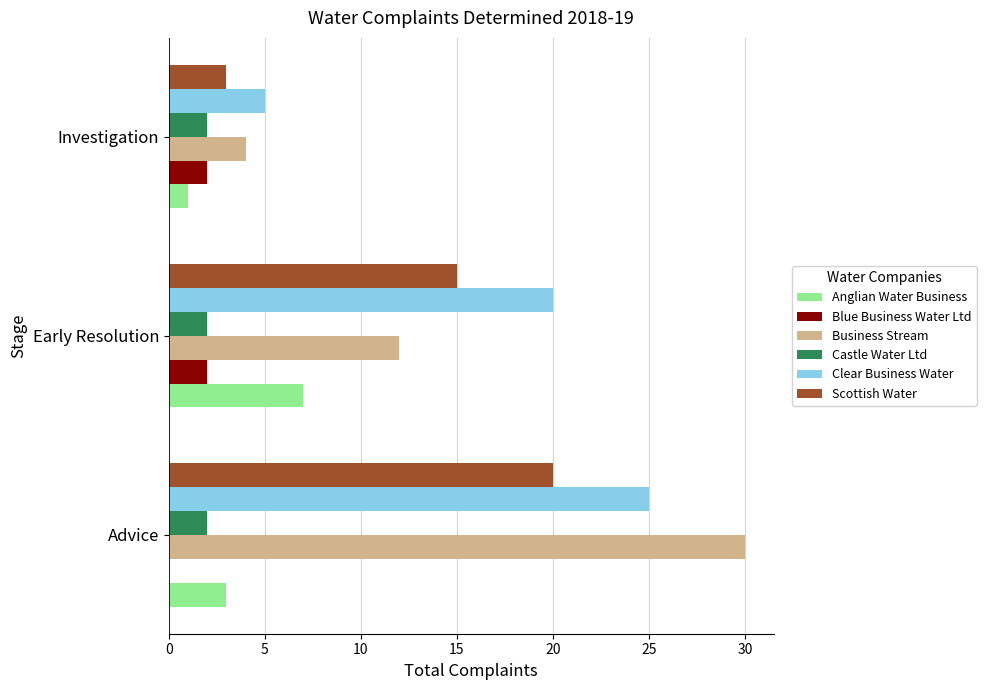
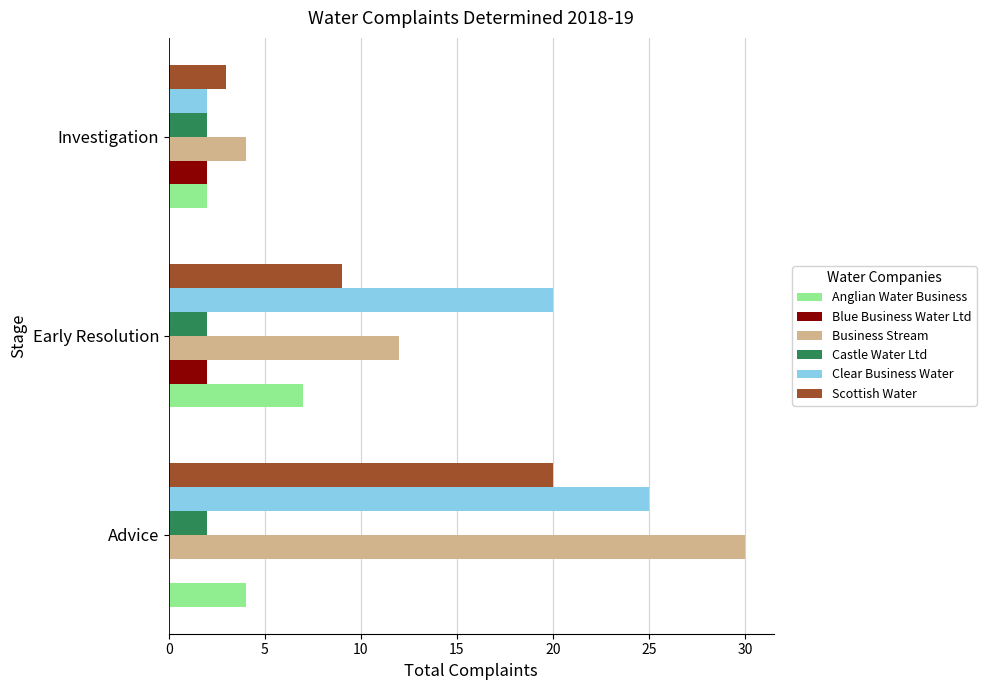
Clear Business Water, Investigation: 5 -> 2
Anglian Water Business, Investigation: 1 -> 2
Scottish Water, Early Resolution: 15 -> 9
Anglian Water Business, Advice: 3 -> 4
